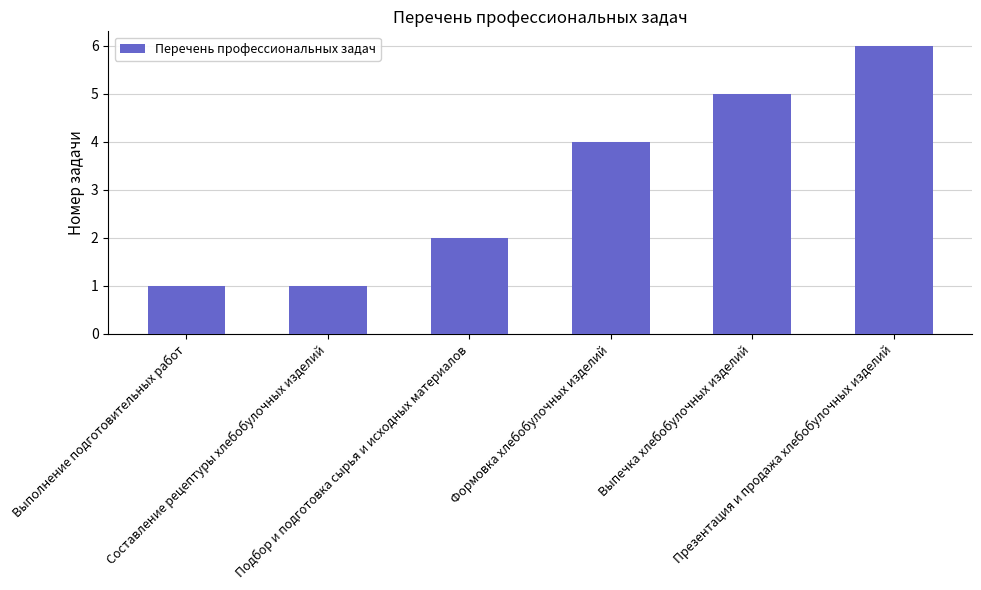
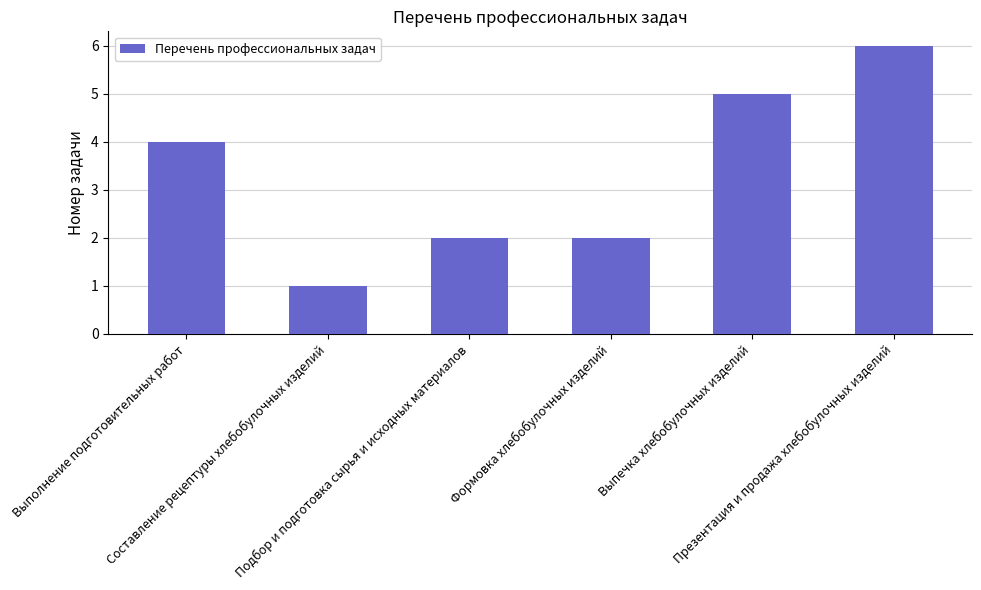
Выполнение подготовительных работ: 1 -> 4
Формовка хлебобулочных изделий: 4 -> 2
